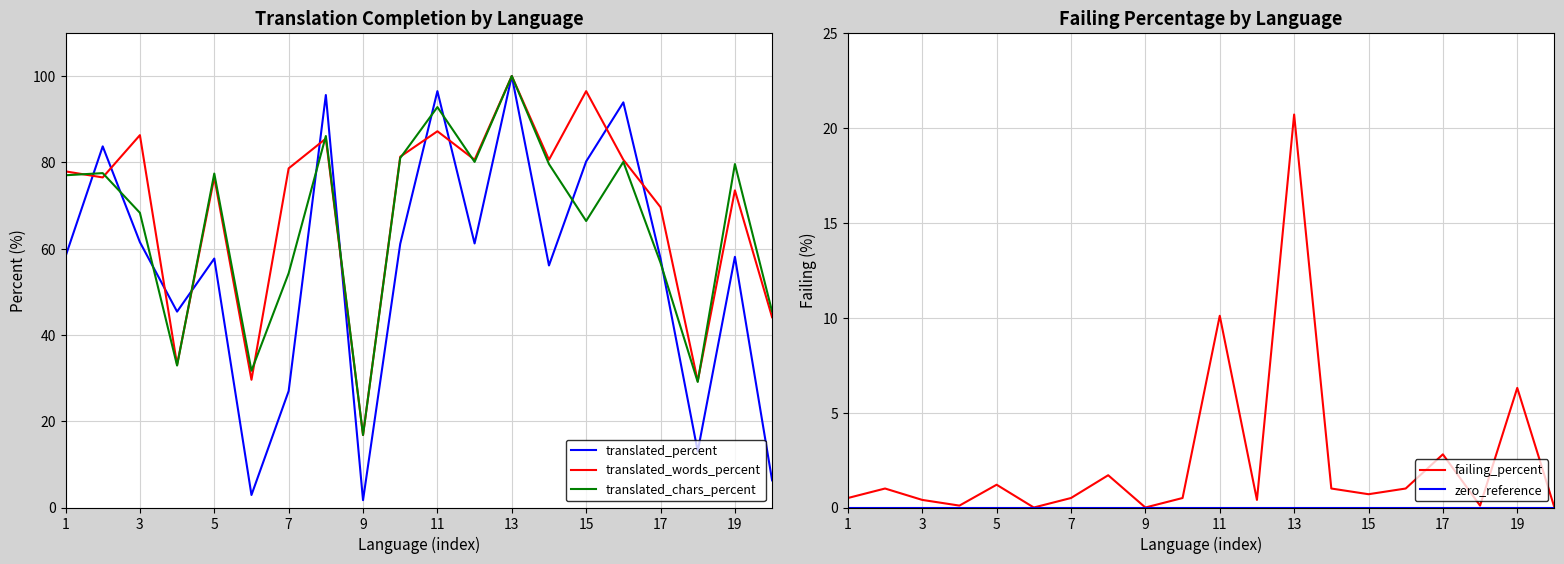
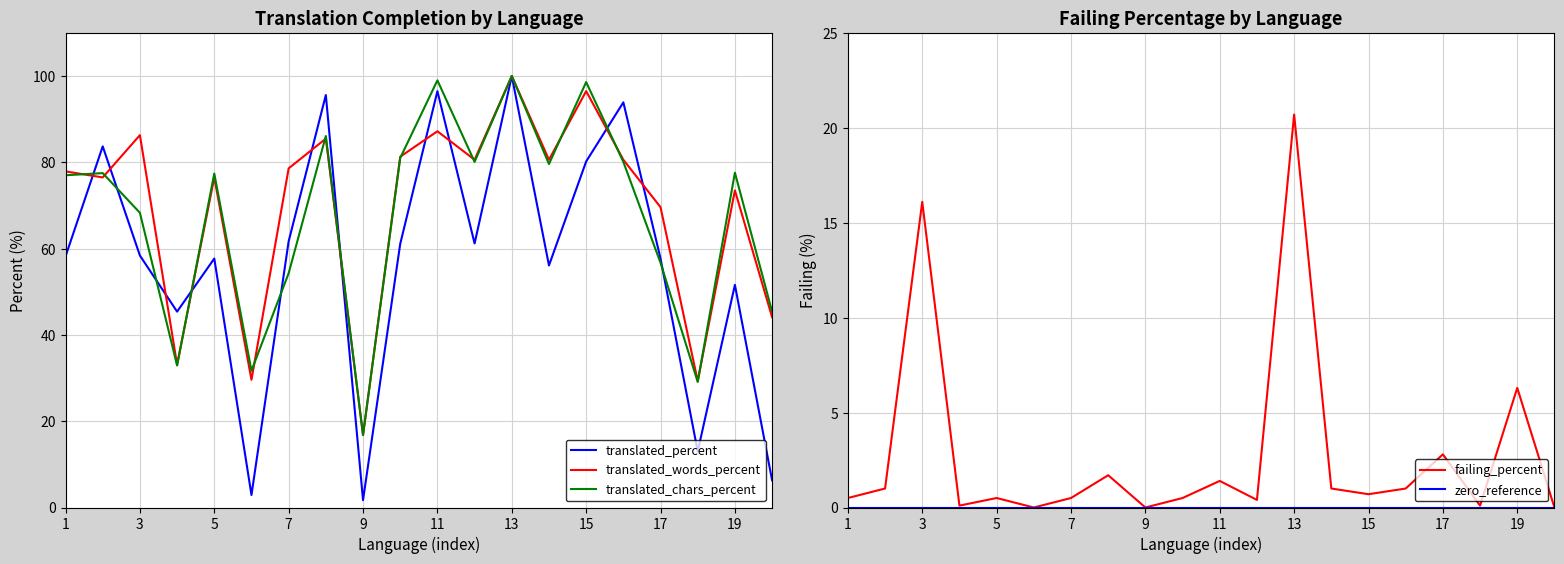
Translation Completion by Language, translated_percent, 3: 62 -> 58
Translation Completion by Language, translated_percent, 7: 27 -> 62
Translation Completion by Language, translated_chars_percent, 11: 93 -> 99
Translation Completion by Language, translated_chars_percent, 15: 66 -> 99
Translation Completion by Language, translated_percent, 19: 58 -> 52
Translation Completion by Language, translated_chars_percent, 19: 80 -> 78
Failing Percentage by Language, failing_percent, 3: 0.4 -> 16.1
Failing Percentage by Language, failing_percent, 5: 1.2 -> 0.5
Failing Percentage by Language, failing_percent, 11: 10.1 -> 1.4
